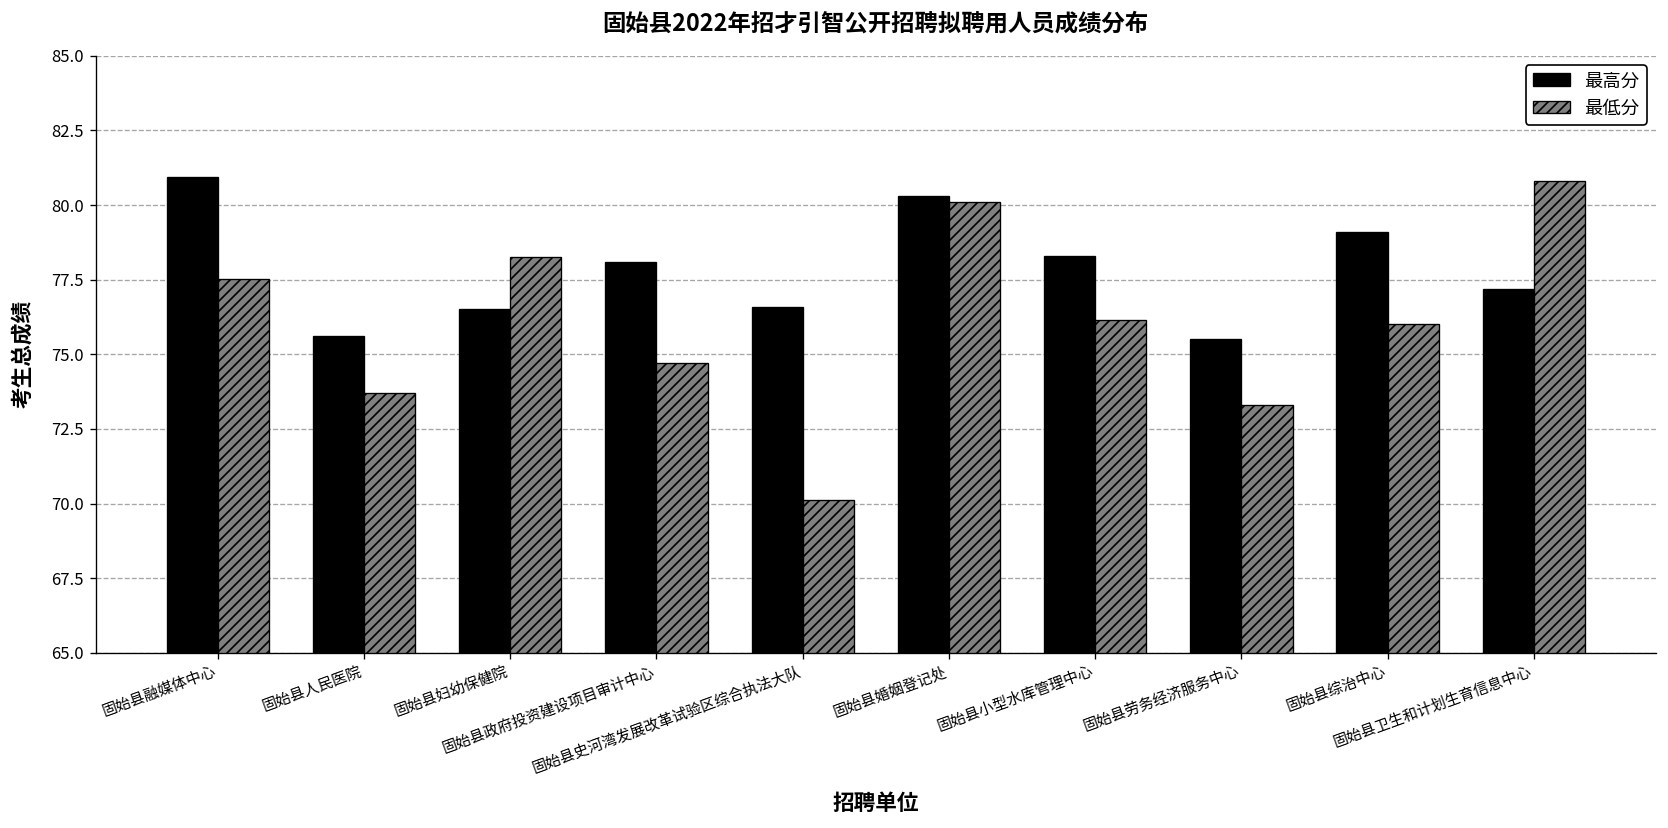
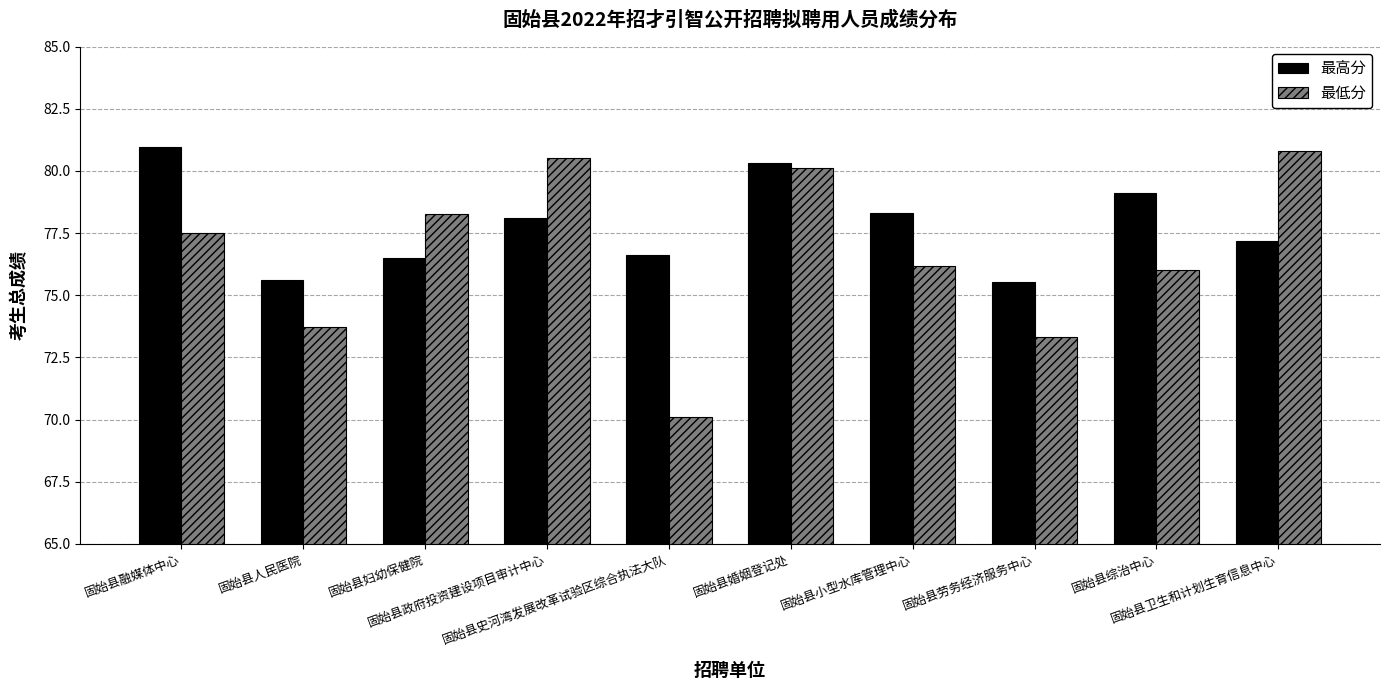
最低分, 固始县政府投资建设项目审计中心: 74.7 -> 80.5
